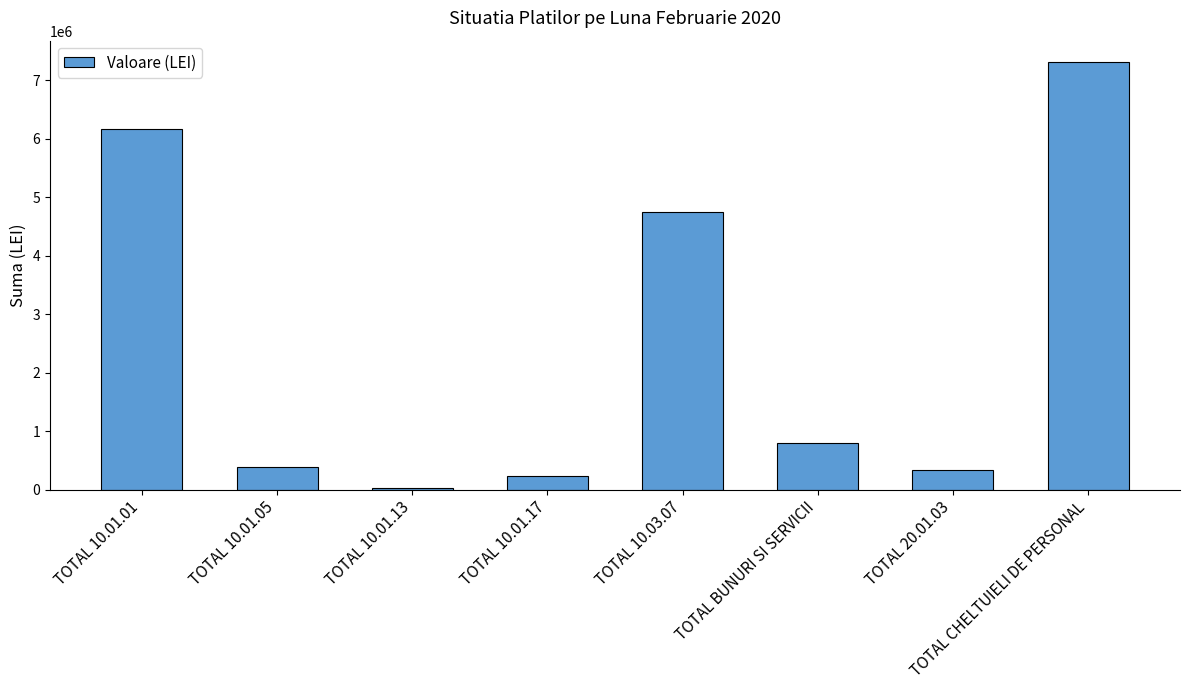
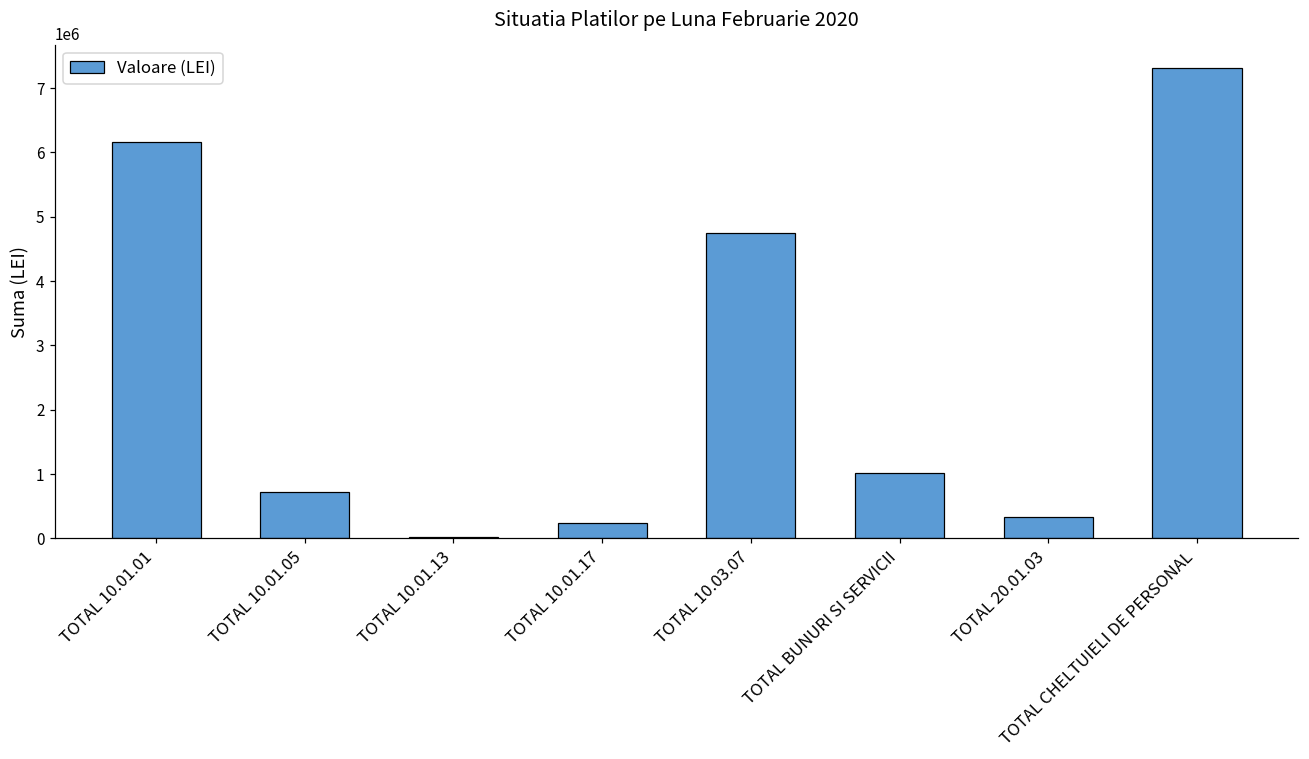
TOTAL 10.01.05: 400000 -> 700000
TOTAL BUNURI SI SERVICII: 800000 -> 1000000
